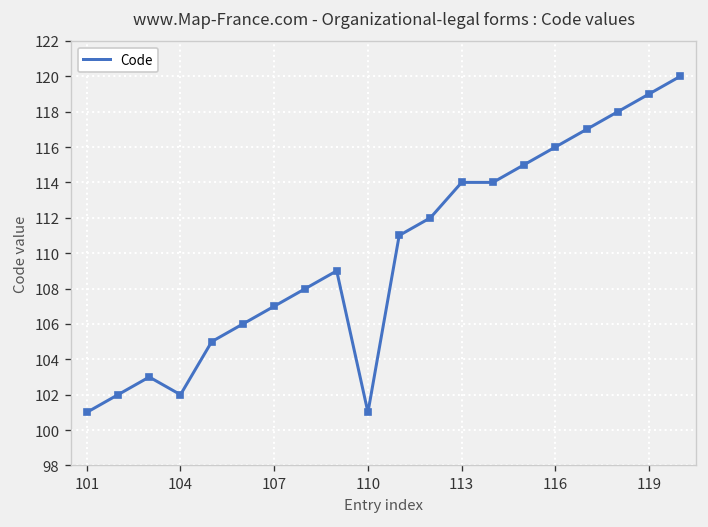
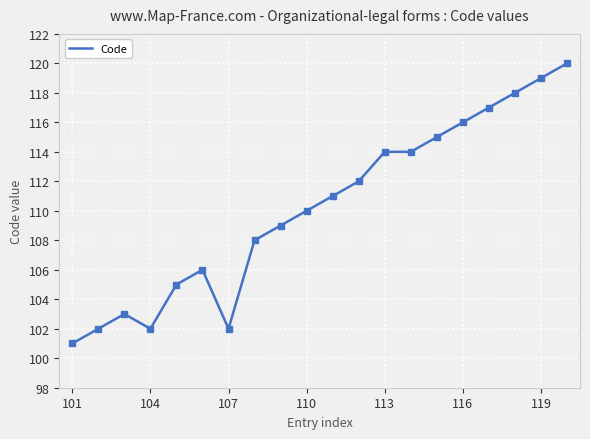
107: 107 -> 102
110: 101 -> 110
